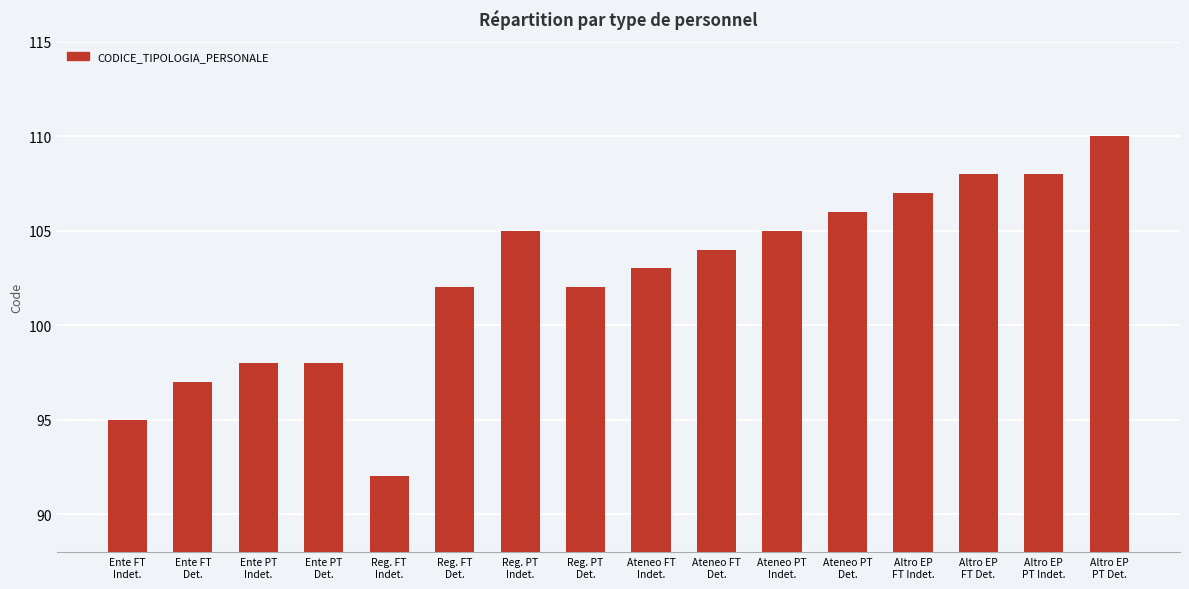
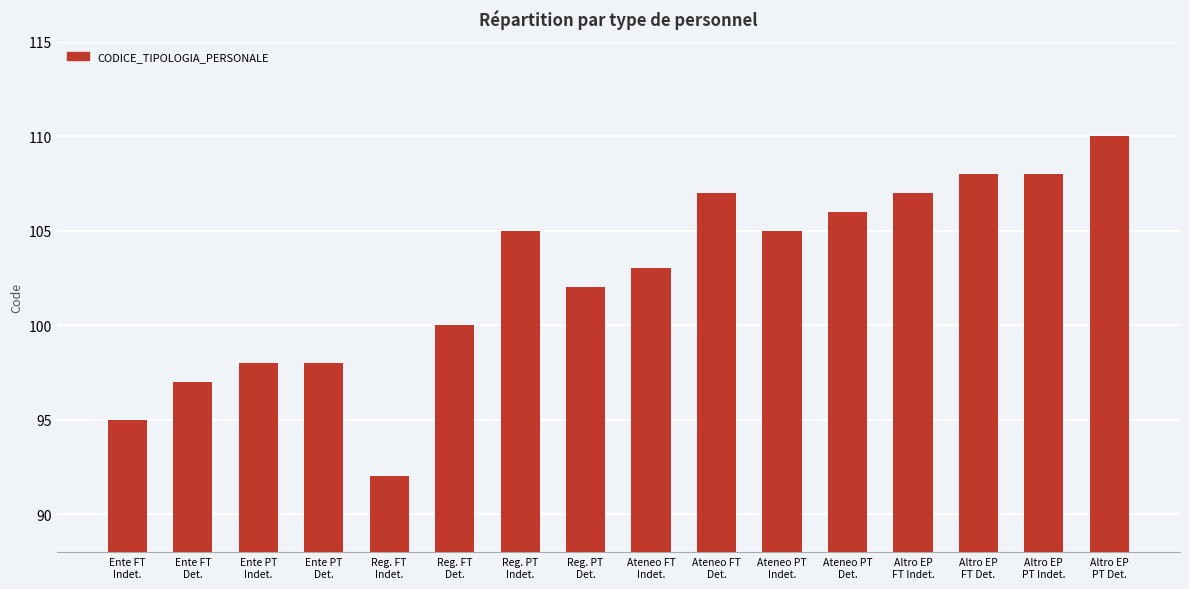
Reg. FT Det.: 102 -> 100
Ateneo FT Det.: 104 -> 107
